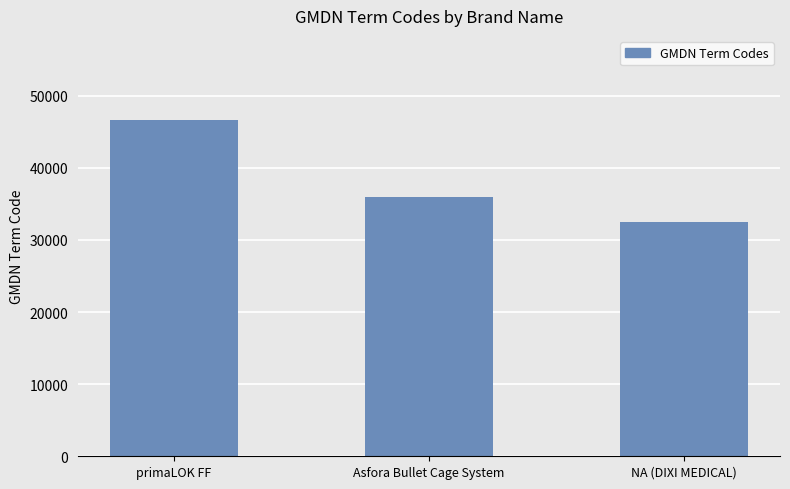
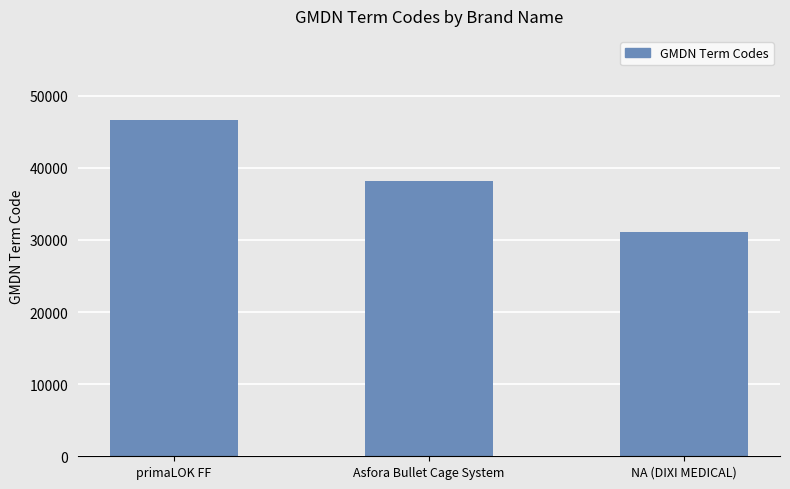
Asfora Bullet Cage System: 36000 -> 38000
NA (DIXI MEDICAL): 33000 -> 31000
